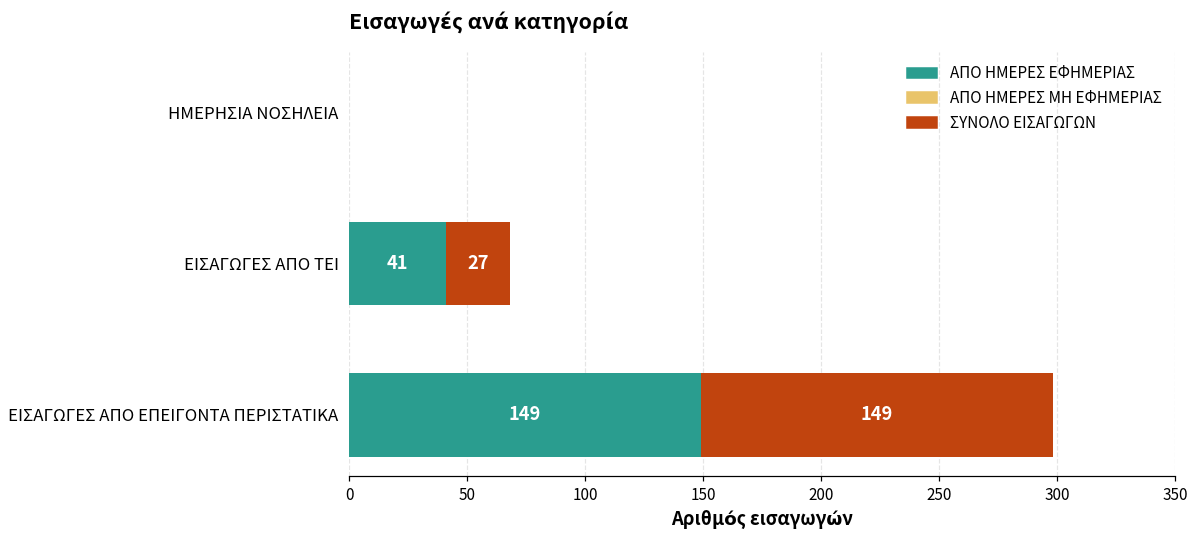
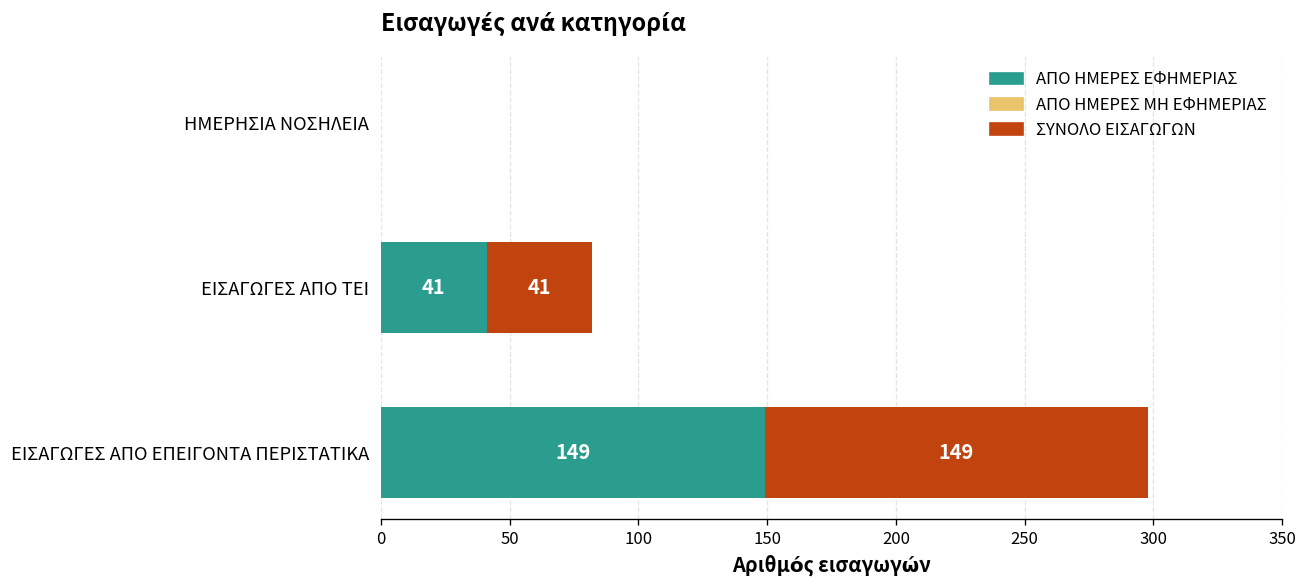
ΣΥΝΟΛΟ ΕΙΣΑΓΩΓΩΝ, ΕΙΣΑΓΩΓΕΣ ΑΠΟ ΤΕΙ: 27 -> 41
